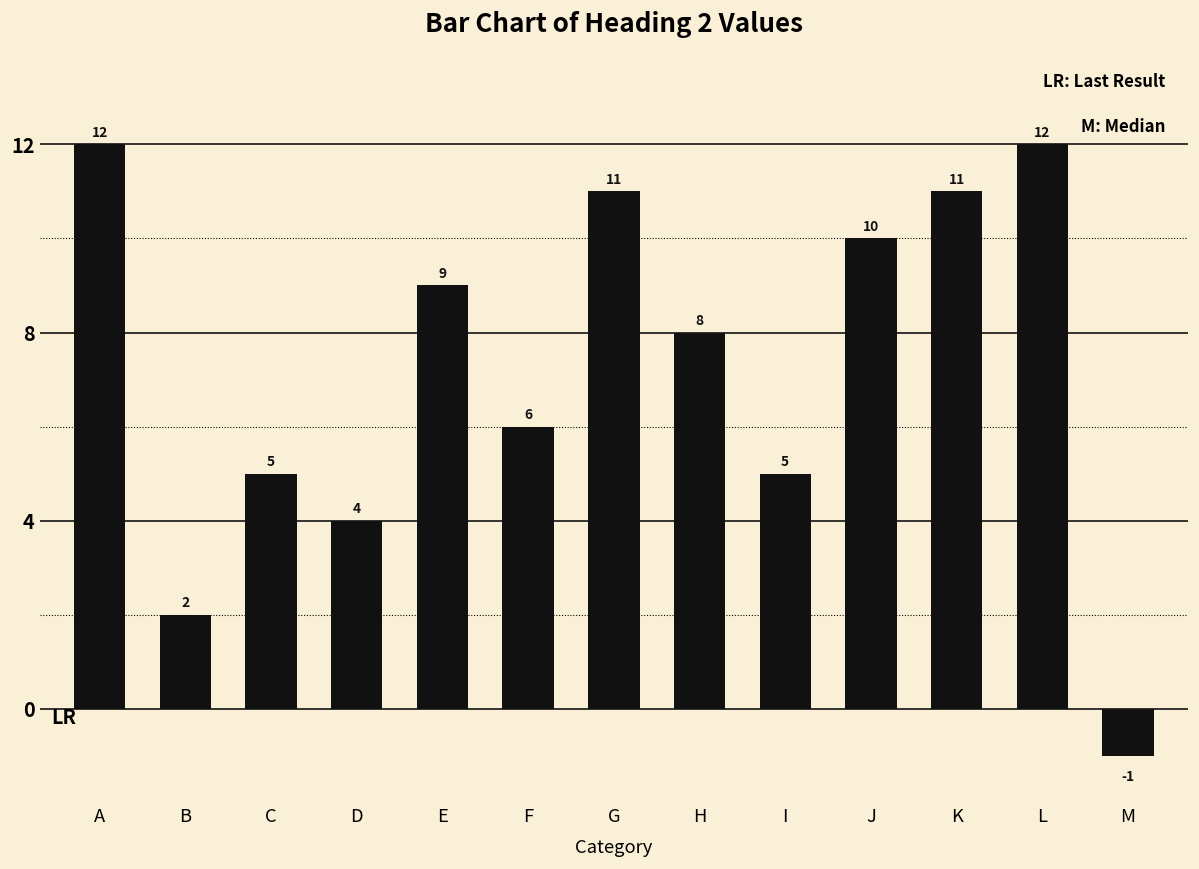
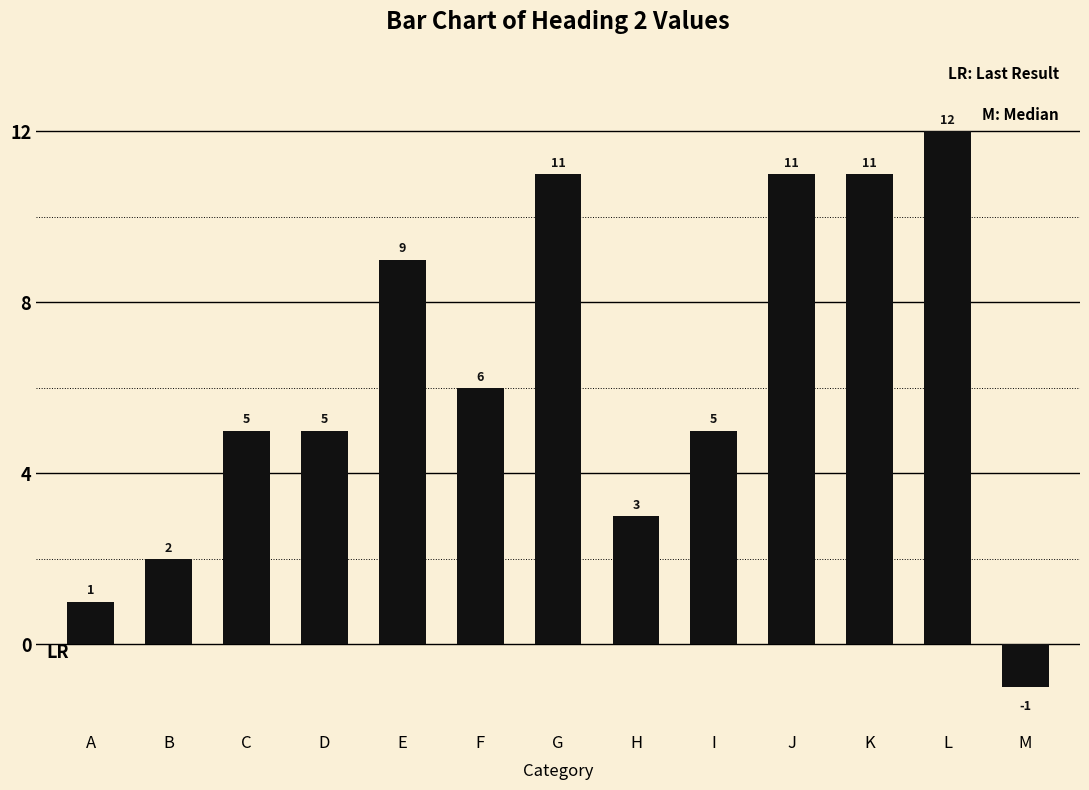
A: 12 -> 1
D: 4 -> 5
H: 8 -> 3
J: 10 -> 11
